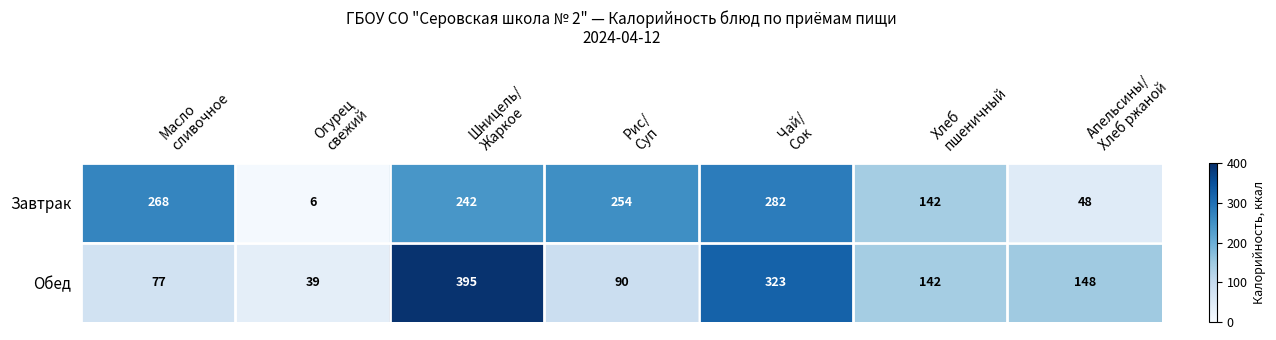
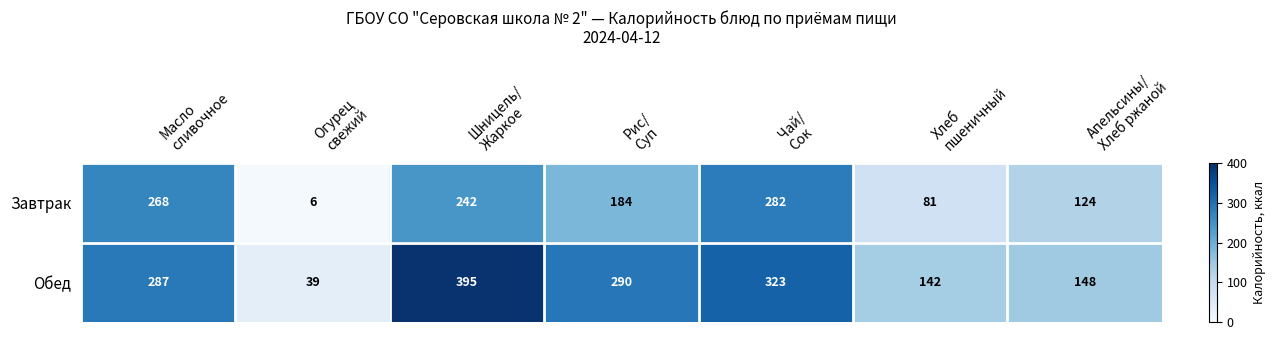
Завтрак, Рис/ Суп: 254 -> 184
Завтрак, Хлеб пшеничный: 142 -> 81
Завтрак, Апельсины/ Хлеб ржаной: 48 -> 124
Обед, Масло сливочное: 77 -> 287
Обед, Рис/ Суп: 90 -> 290
